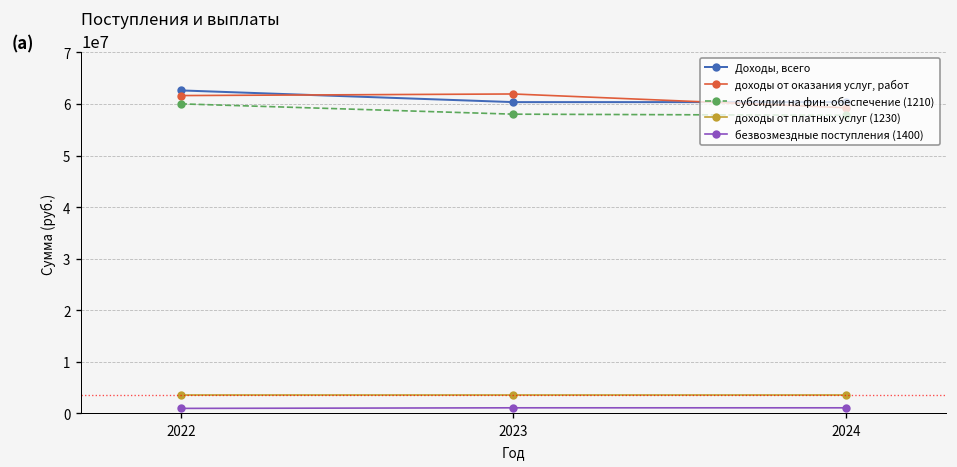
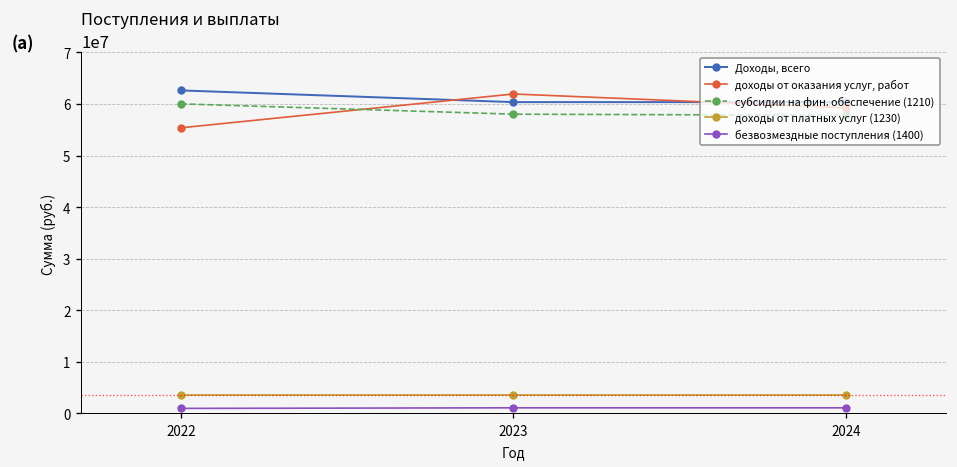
доходы от оказания услуг, работ, 2022: 62000000 -> 55000000
